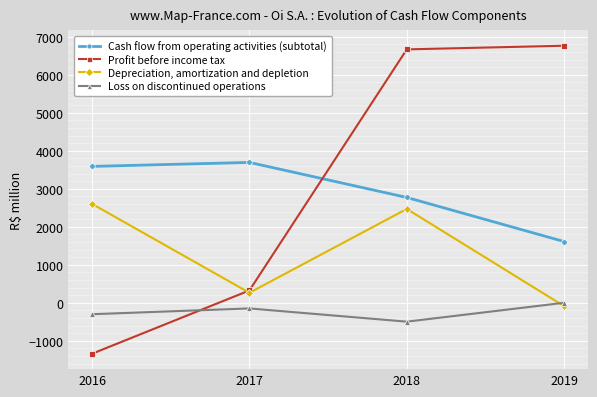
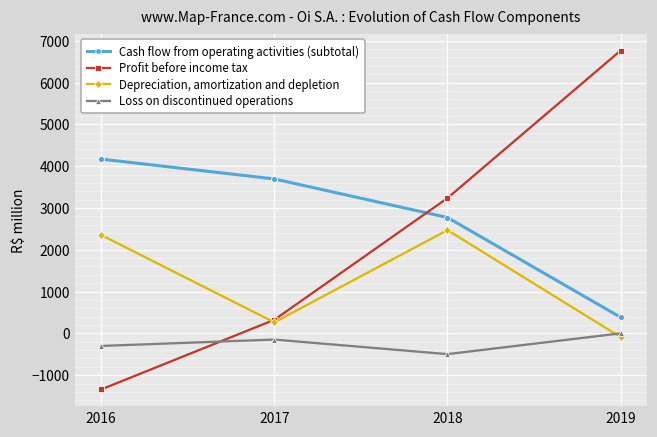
Cash flow from operating activities (subtotal), 2016: 3600 -> 4200
Depreciation, amortization and depletion, 2016: 2600 -> 2400
Profit before income tax, 2018: 6700 -> 3200
Cash flow from operating activities (subtotal), 2019: 1600 -> 400
